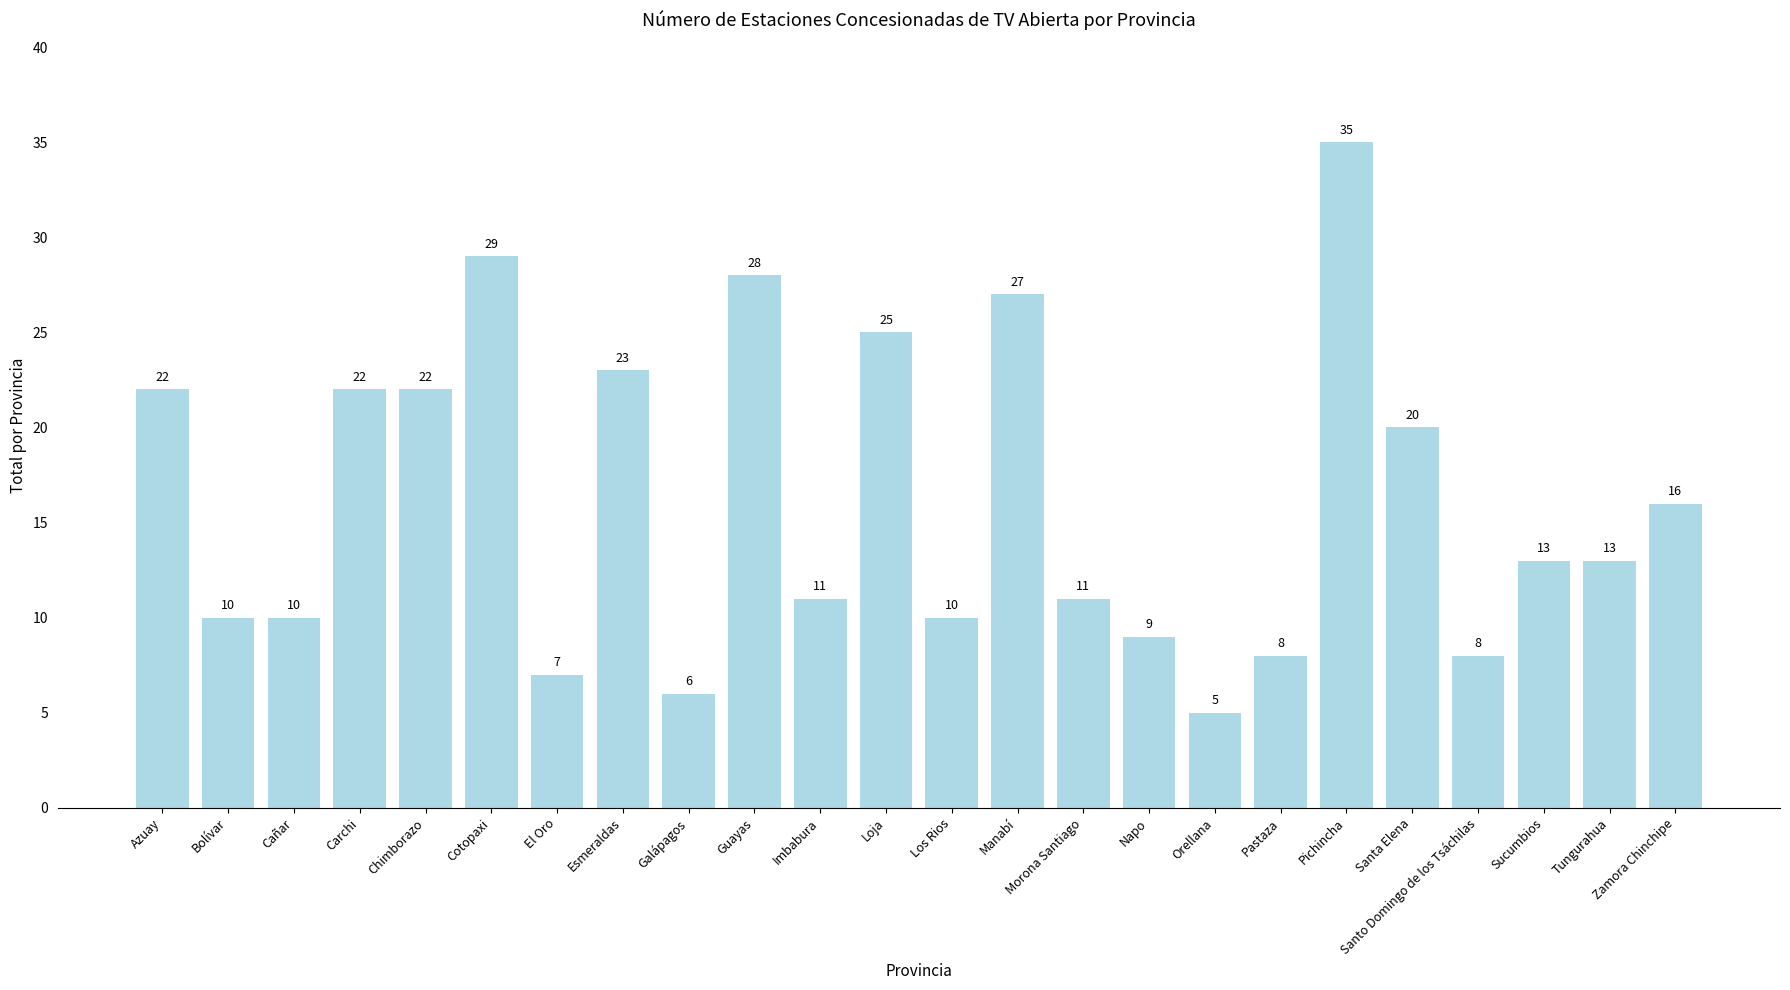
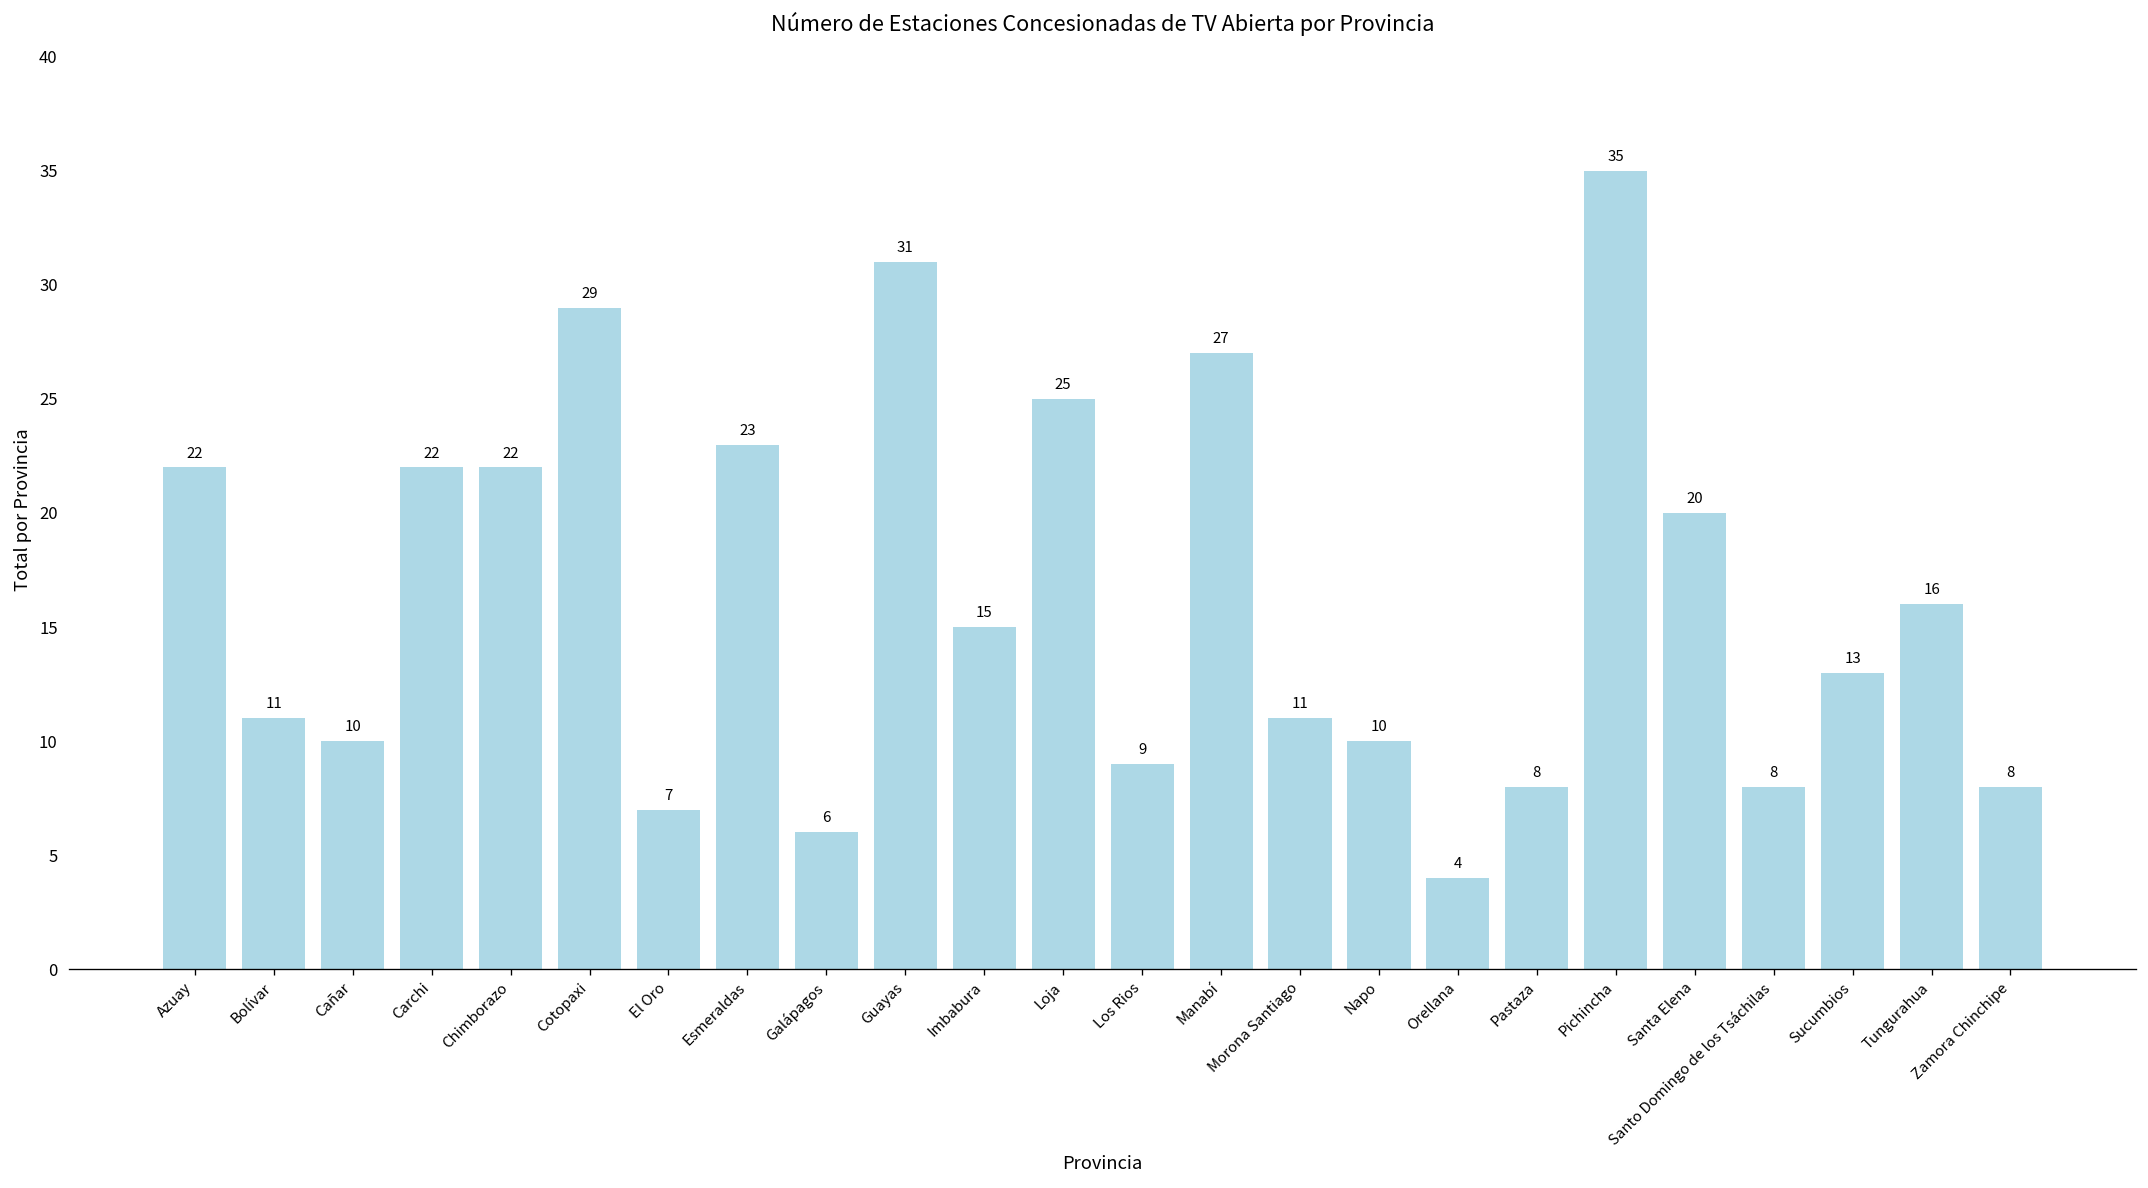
Bolívar: 10 -> 11
Guayas: 28 -> 31
Imbabura: 11 -> 15
Los Rios: 10 -> 9
Napo: 9 -> 10
Orellana: 5 -> 4
Tungurahua: 13 -> 16
Zamora Chinchipe: 16 -> 8
